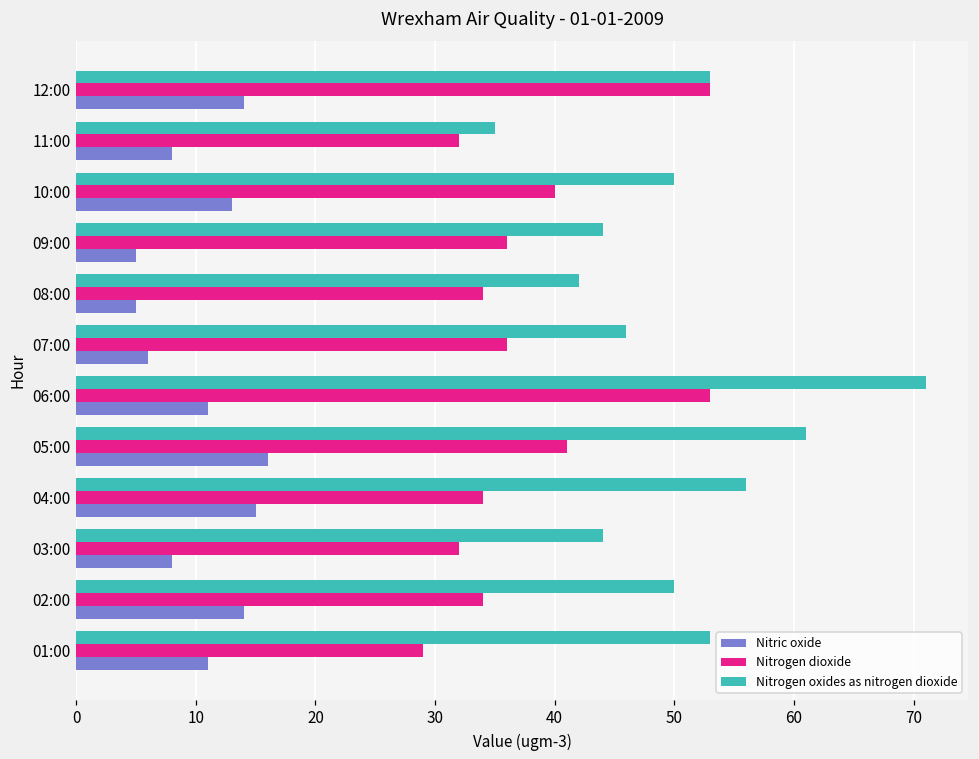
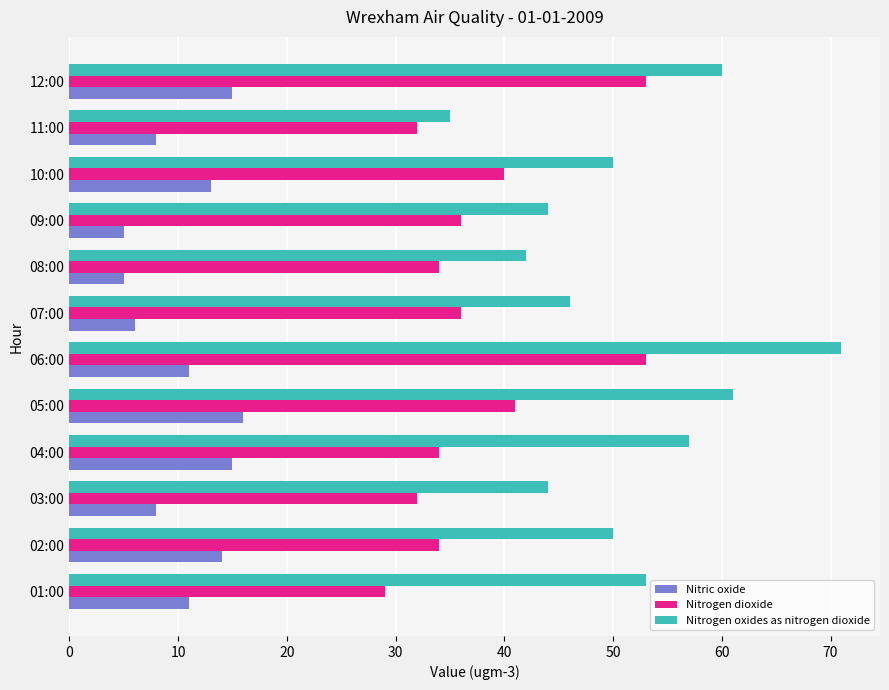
Nitrogen oxides as nitrogen dioxide, 12:00: 53 -> 60
Nitric oxide, 12:00: 14 -> 15
Nitrogen oxides as nitrogen dioxide, 04:00: 56 -> 57
